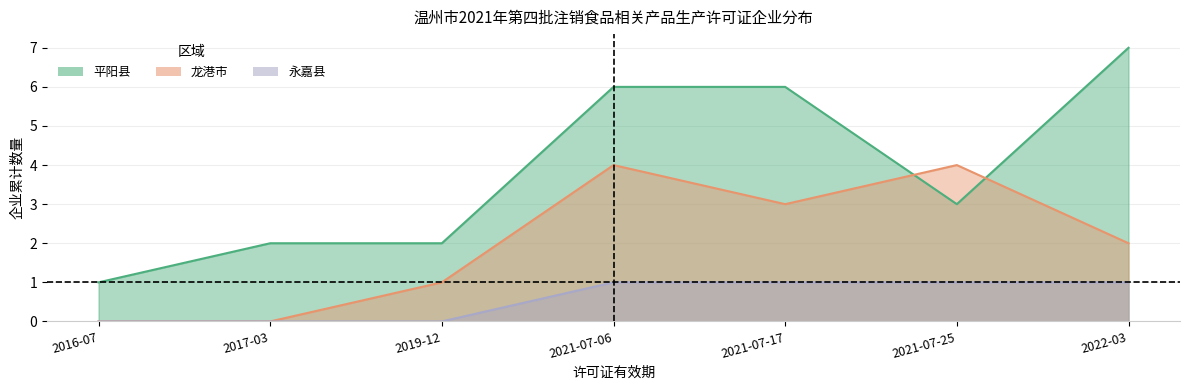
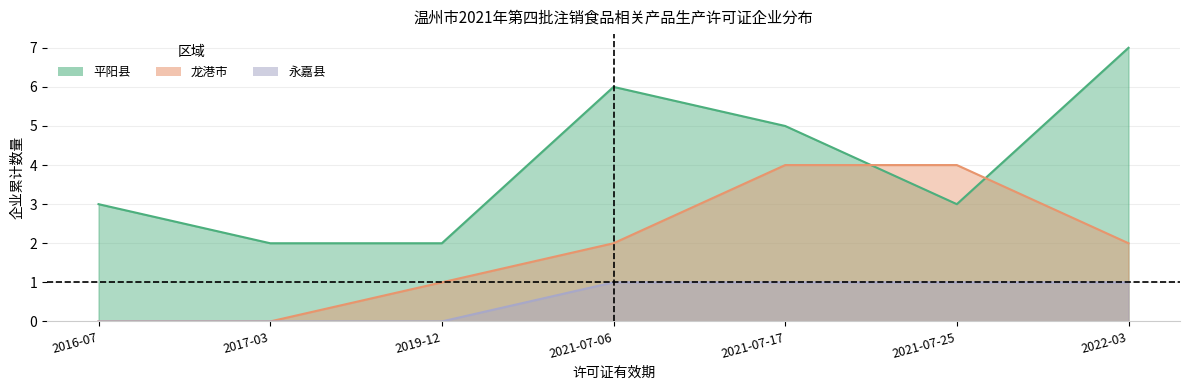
平阳县, 2016-07: 1 -> 3
龙港市, 2021-07-06: 4 -> 2
平阳县, 2021-07-17: 6 -> 5
龙港市, 2021-07-17: 3 -> 4
